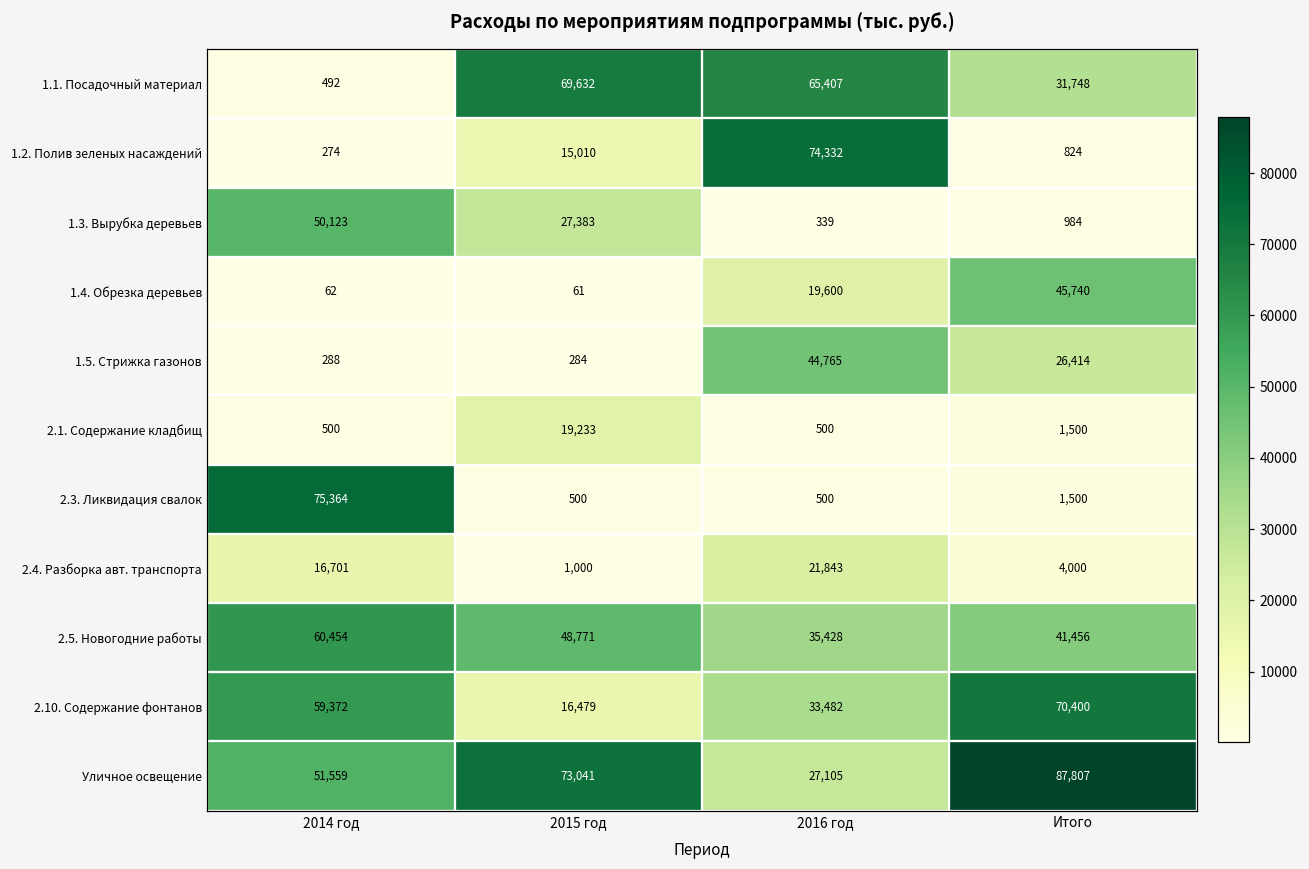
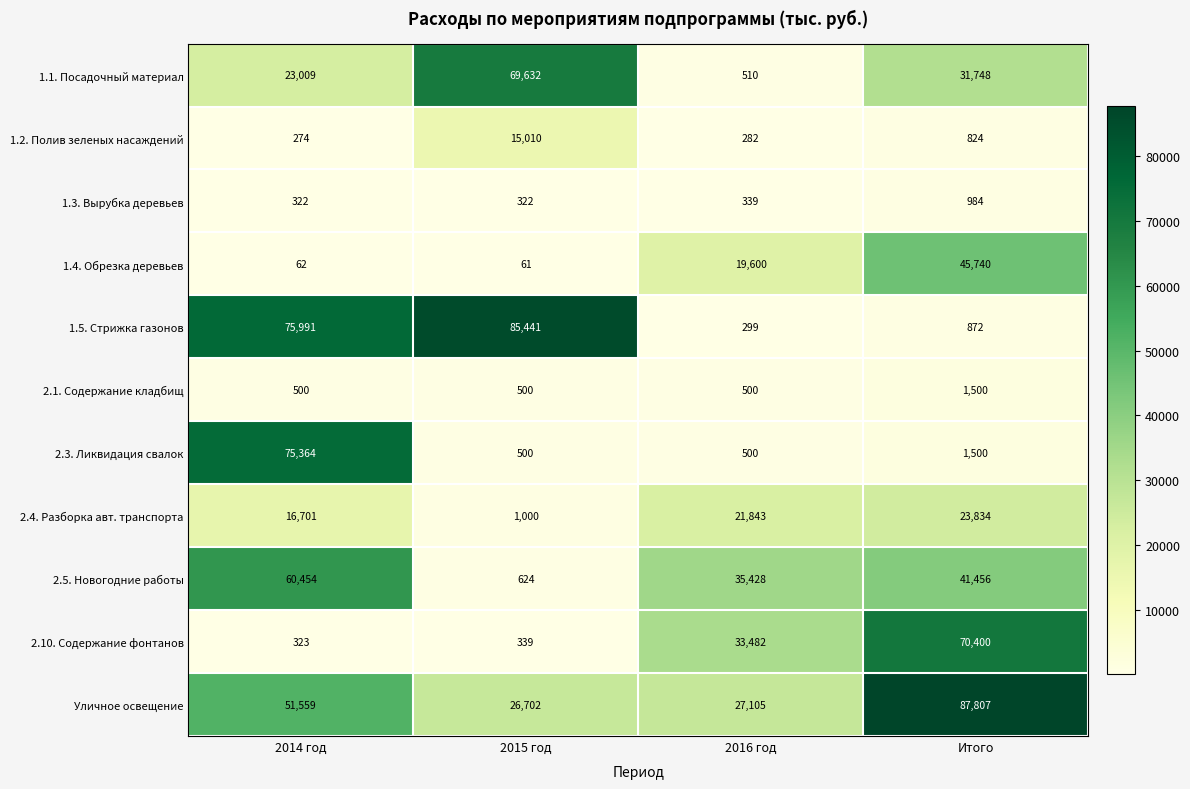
1.1. Посадочный материал, 2014 год: 492 -> 23,009
1.1. Посадочный материал, 2016 год: 65,407 -> 510
1.2. Полив зеленых насаждений, 2016 год: 74,332 -> 282
1.3. Вырубка деревьев, 2014 год: 50,123 -> 322
1.3. Вырубка деревьев, 2015 год: 27,383 -> 322
1.5. Стрижка газонов, 2014 год: 288 -> 75,991
1.5. Стрижка газонов, 2015 год: 284 -> 85,441
1.5. Стрижка газонов, 2016 год: 44,765 -> 299
1.5. Стрижка газонов, Итого: 26,414 -> 872
2.1. Содержание кладбищ, 2015 год: 19,233 -> 500
2.4. Разборка авт. транспорта, Итого: 4,000 -> 23,834
2.5. Новогодние работы, 2015 год: 48,771 -> 624
2.10. Содержание фонтанов, 2014 год: 59,372 -> 323
2.10. Содержание фонтанов, 2015 год: 16,479 -> 339
Уличное освещение, 2015 год: 73,041 -> 26,702
